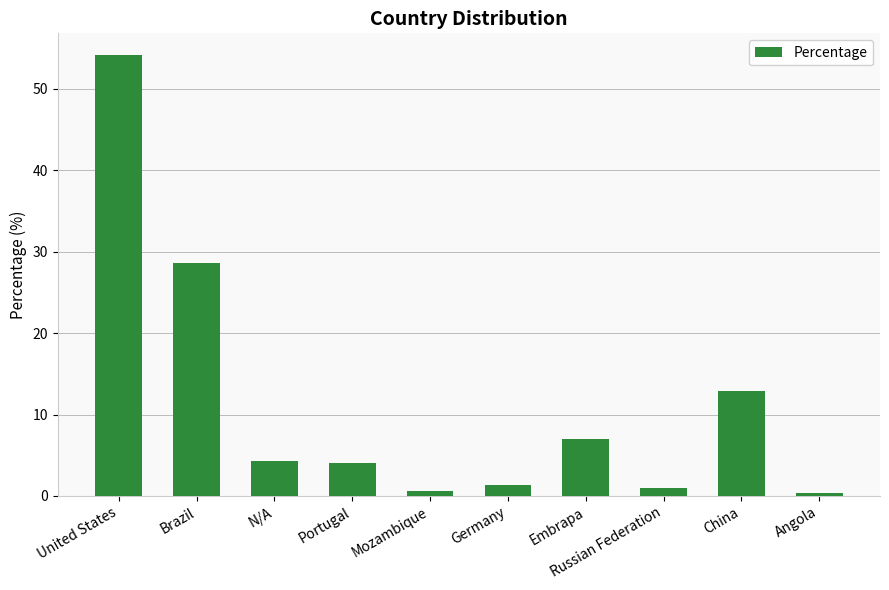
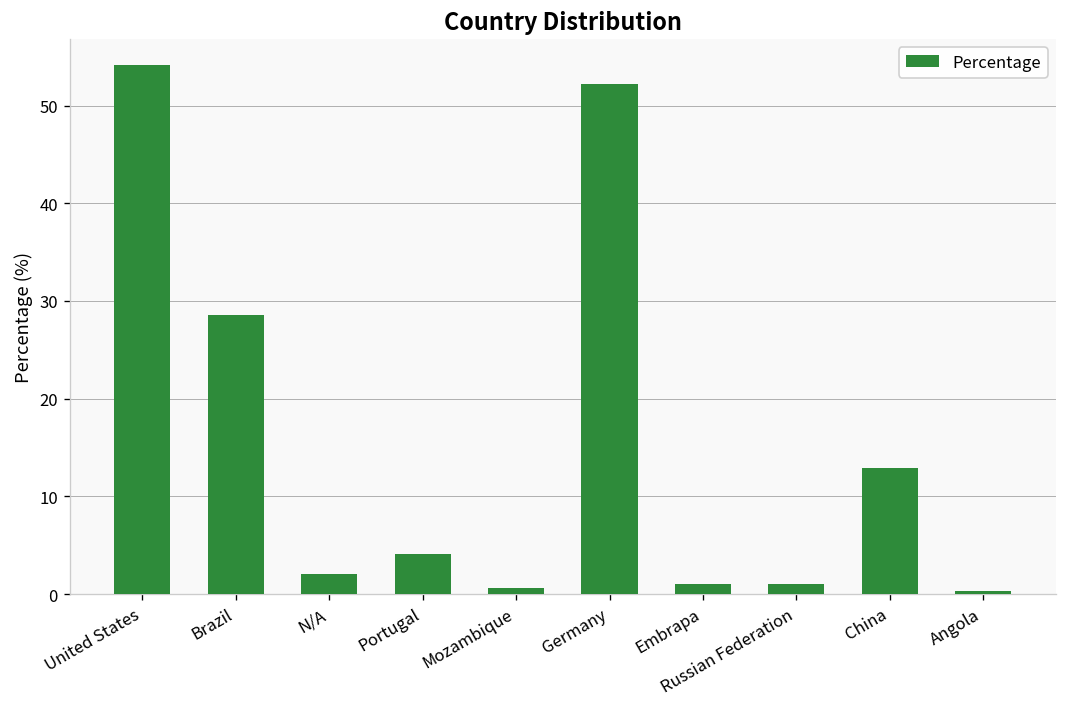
N/A: 4 -> 2
Germany: 1 -> 52
Embrapa: 7 -> 1
